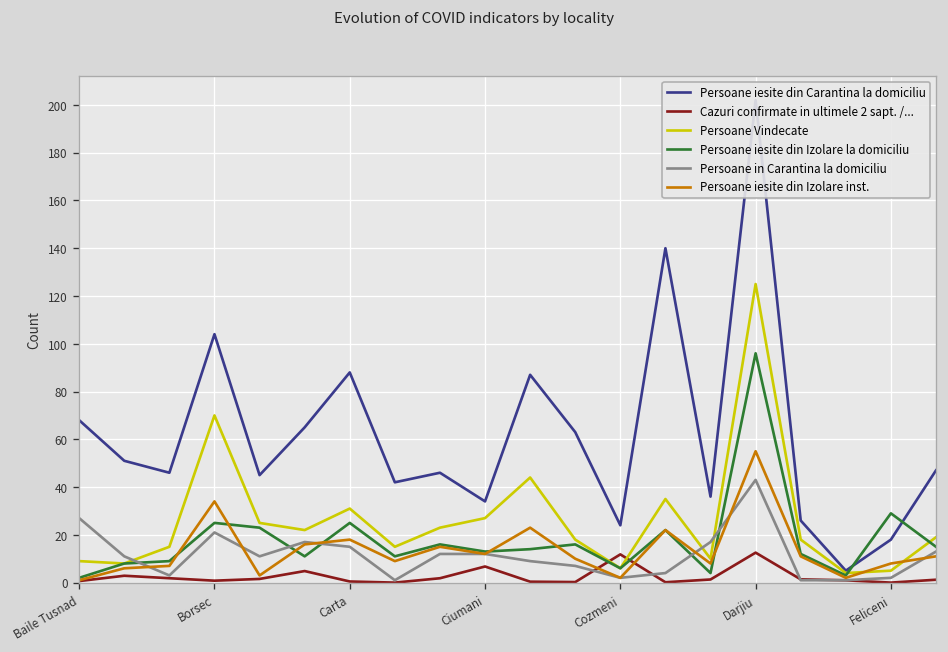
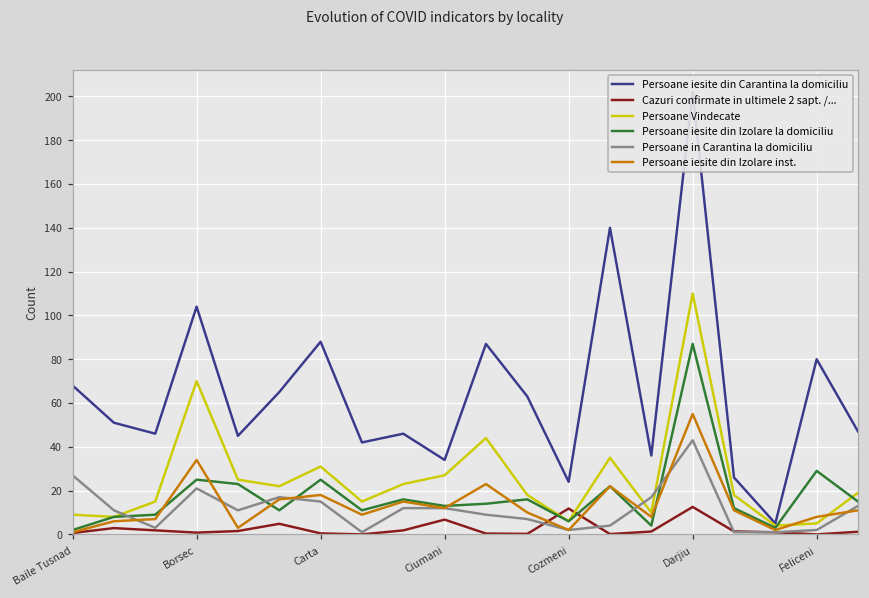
Persoane Vindecate, Darjiu: 125 -> 110
Persoane iesite din Izolare la domiciliu, Darjiu: 96 -> 87
Persoane iesite din Carantina la domiciliu, Feliceni: 18 -> 80
